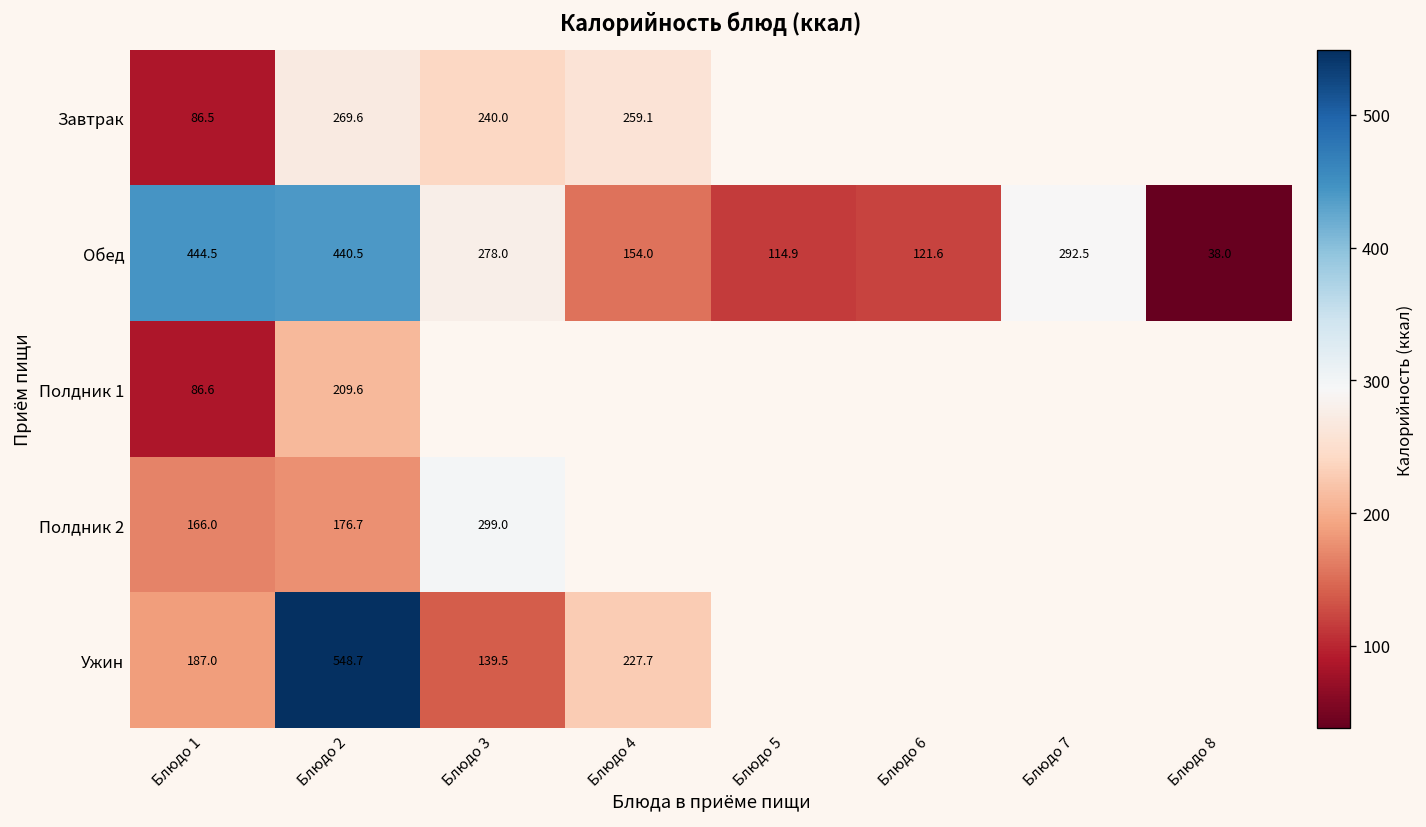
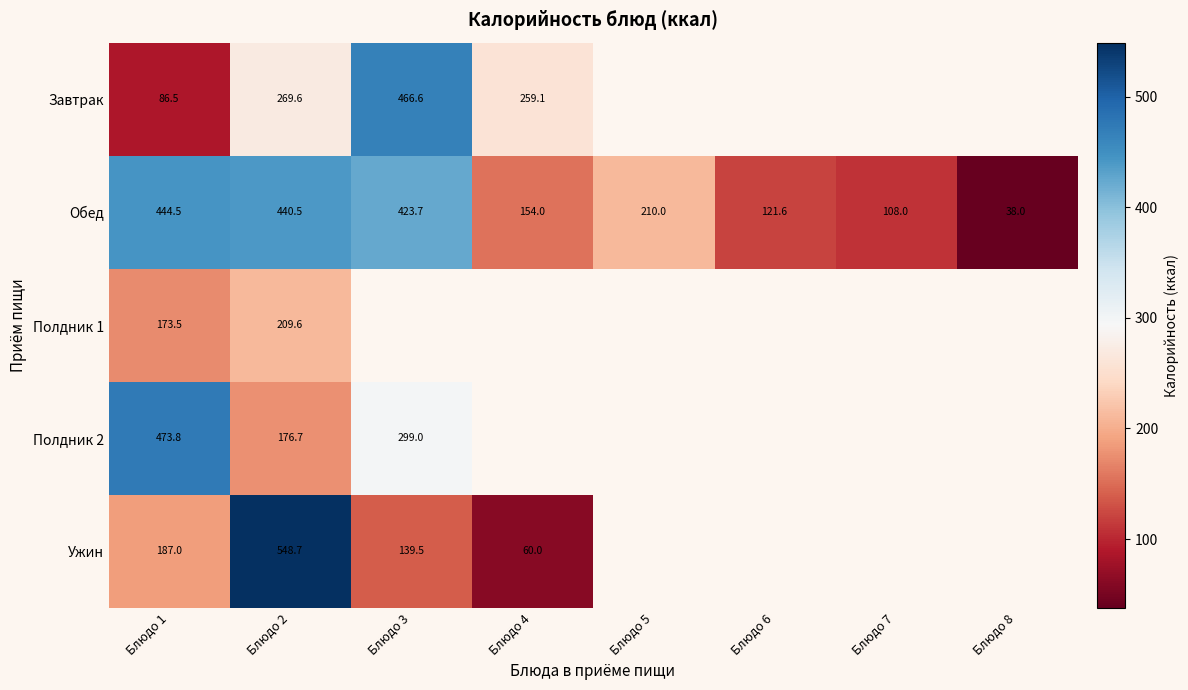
Завтрак, Блюдо 3: 240.0 -> 466.6
Обед, Блюдо 3: 278.0 -> 423.7
Обед, Блюдо 5: 114.9 -> 210.0
Обед, Блюдо 7: 292.5 -> 108.0
Полдник 1, Блюдо 1: 86.6 -> 173.5
Полдник 2, Блюдо 1: 166.0 -> 473.8
Ужин, Блюдо 4: 227.7 -> 60.0
